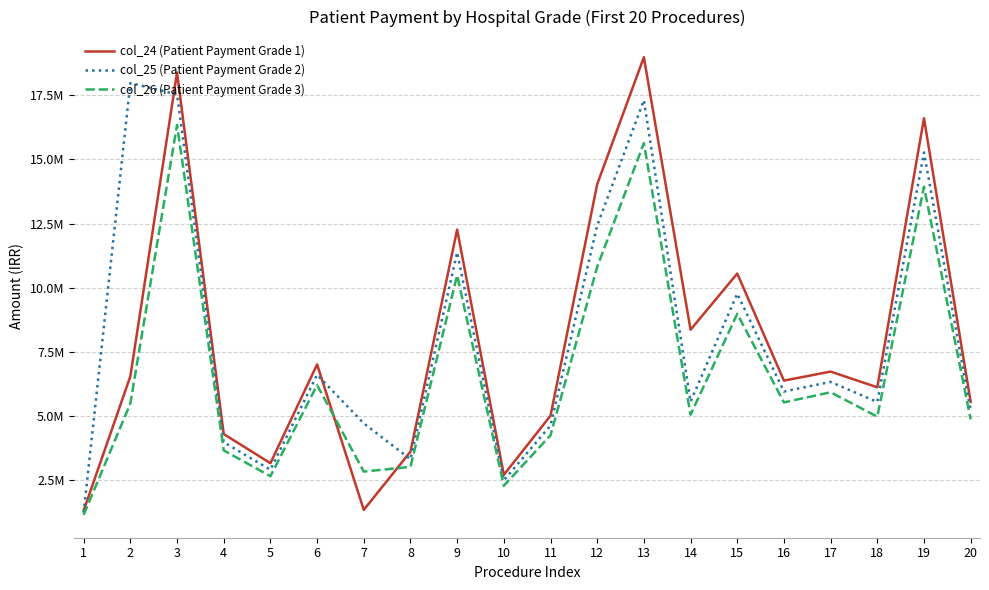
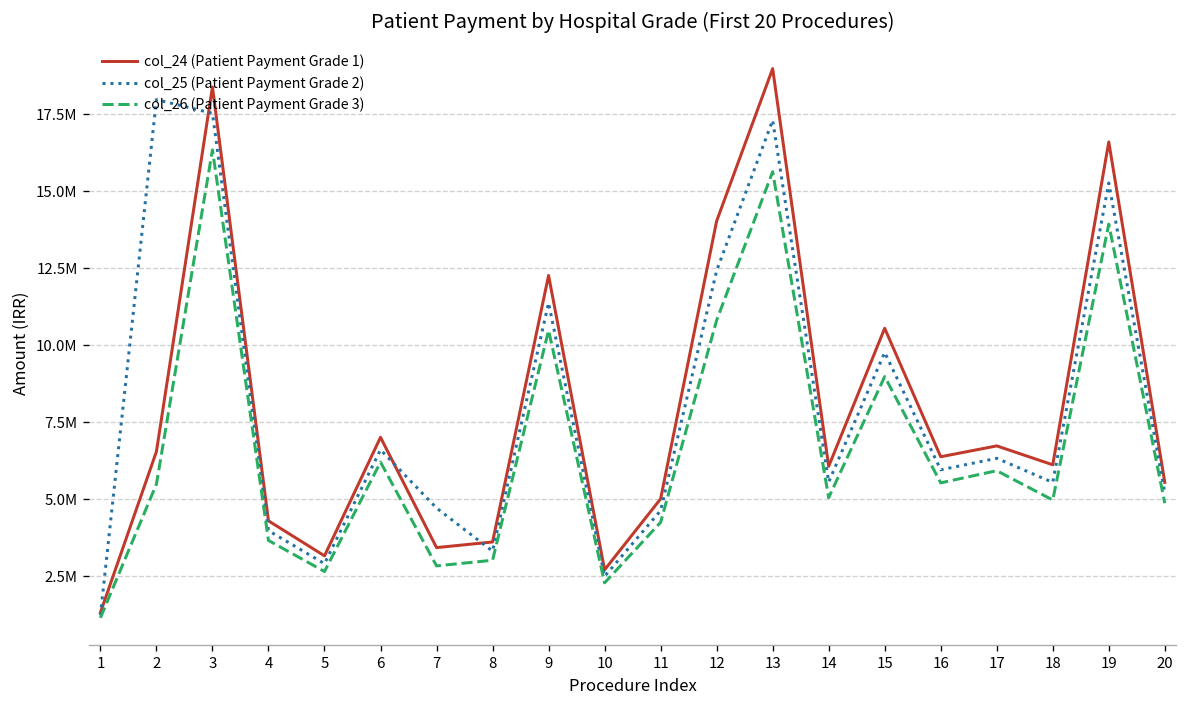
col_24 (Patient Payment Grade 1), 7: 1300000 -> 3400000
col_24 (Patient Payment Grade 1), 14: 8400000 -> 6100000
